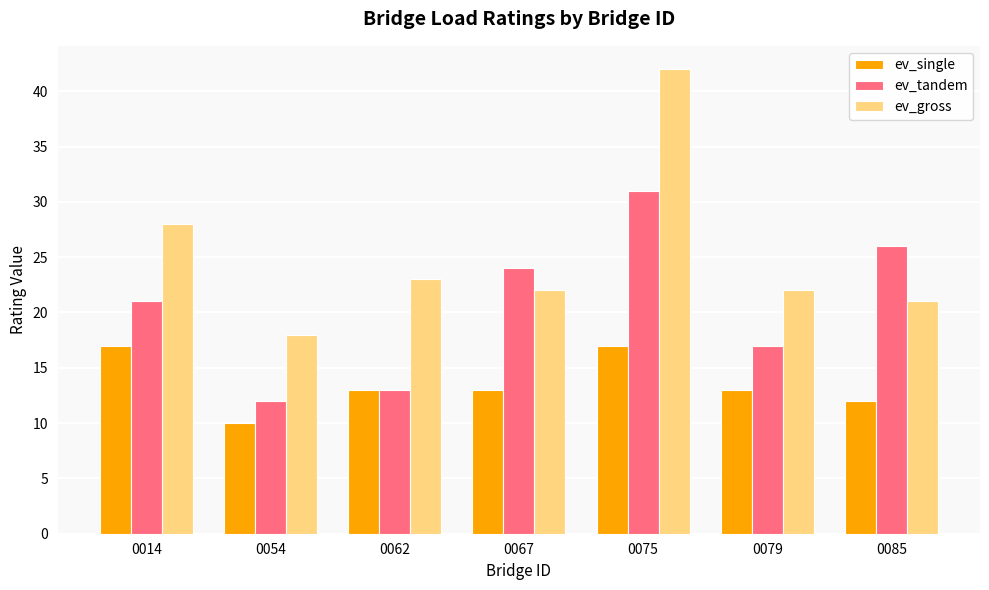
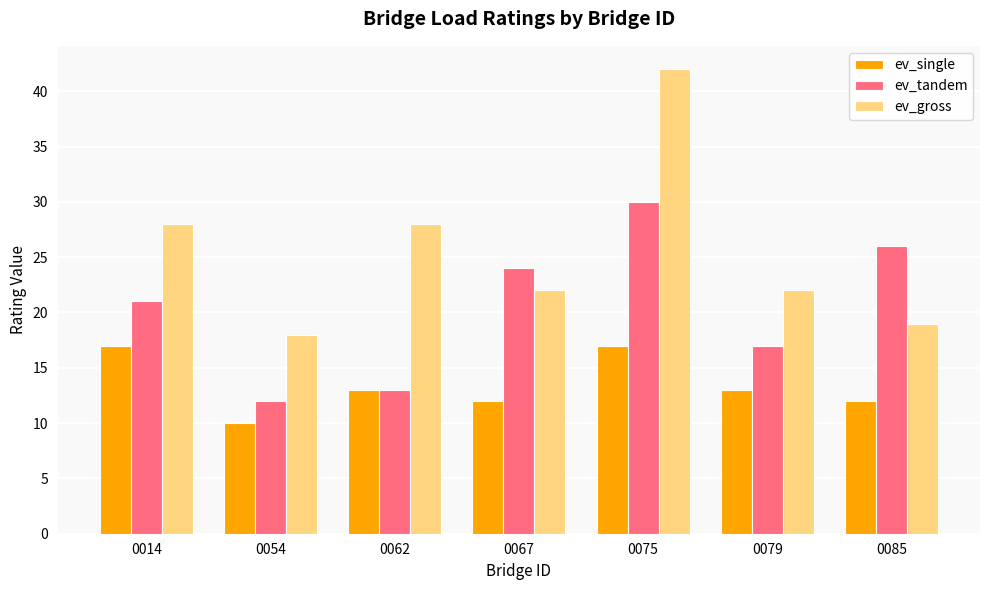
ev_gross, 0062: 23 -> 28
ev_single, 0067: 13 -> 12
ev_tandem, 0075: 31 -> 30
ev_gross, 0085: 21 -> 19
